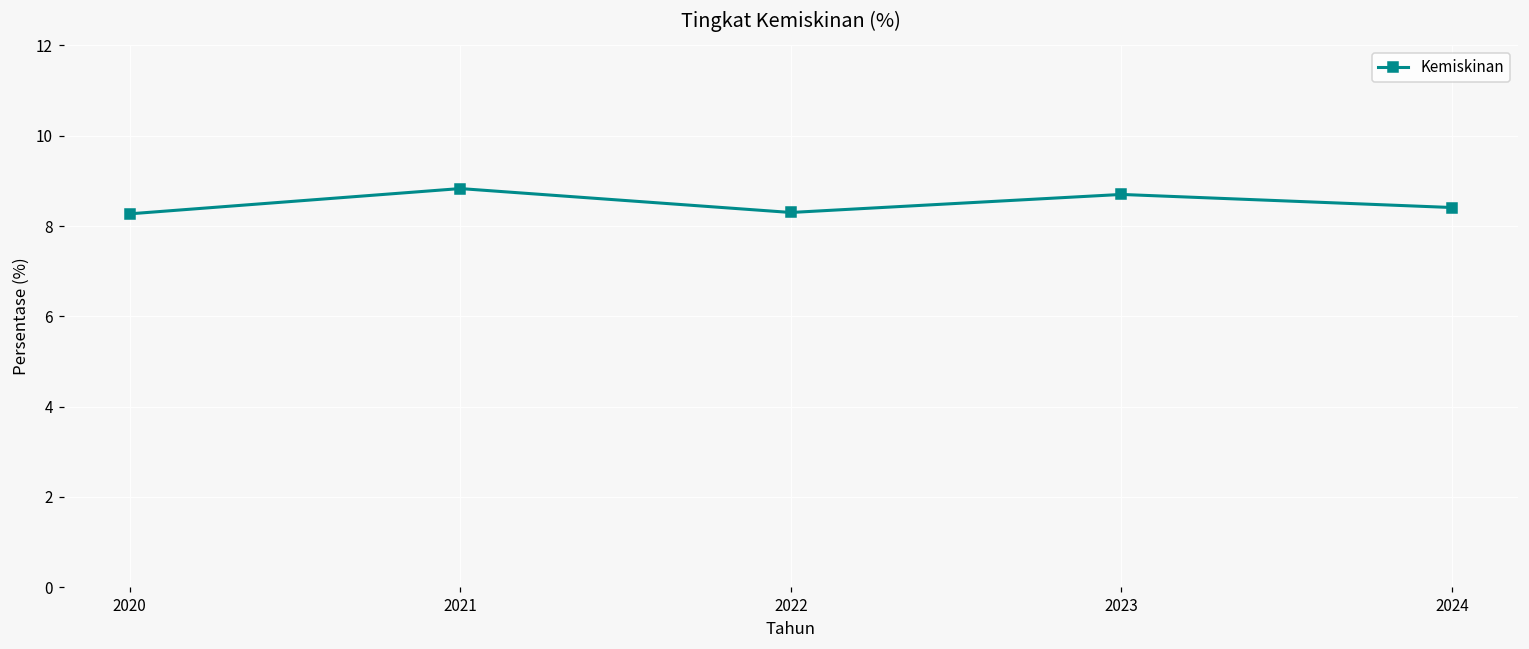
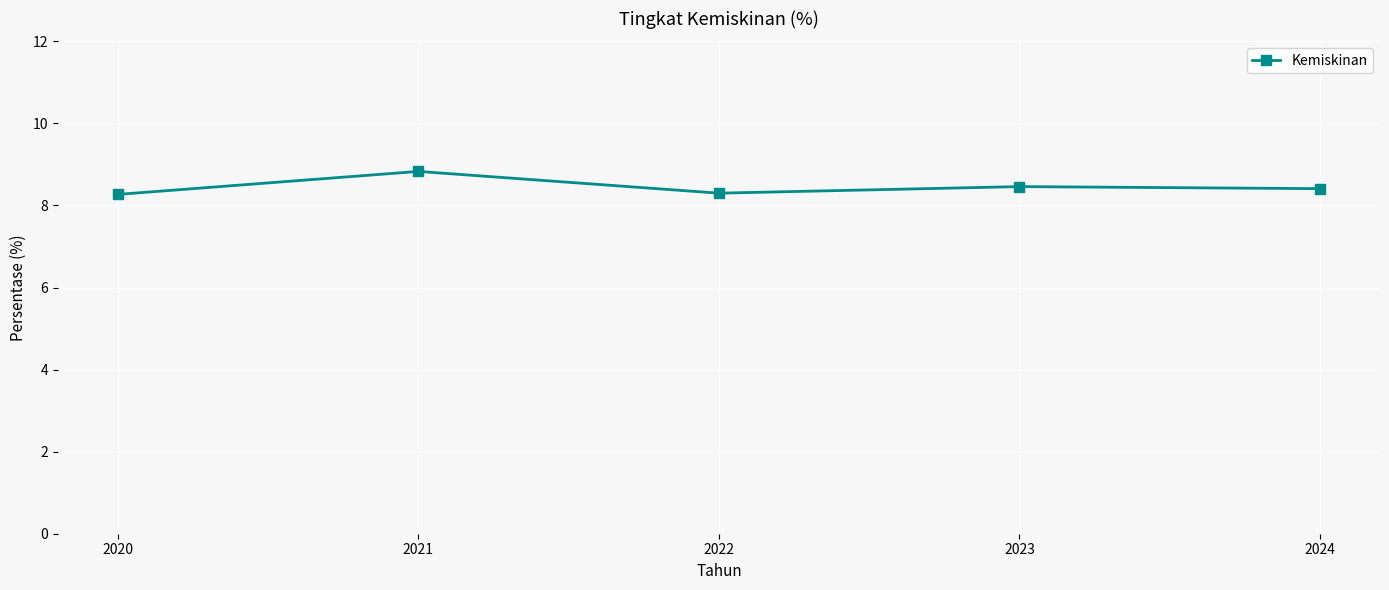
2023: 8.7 -> 8.5
